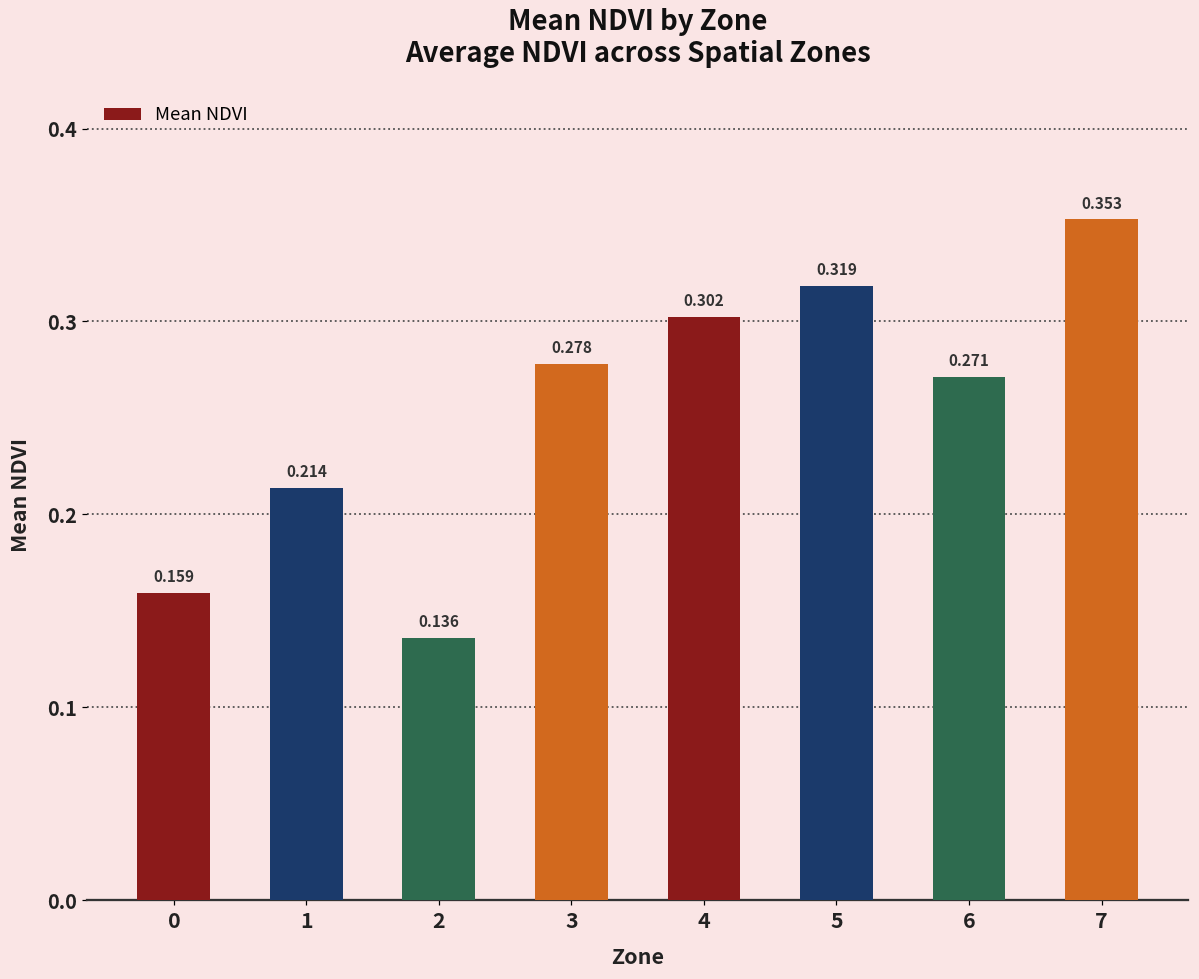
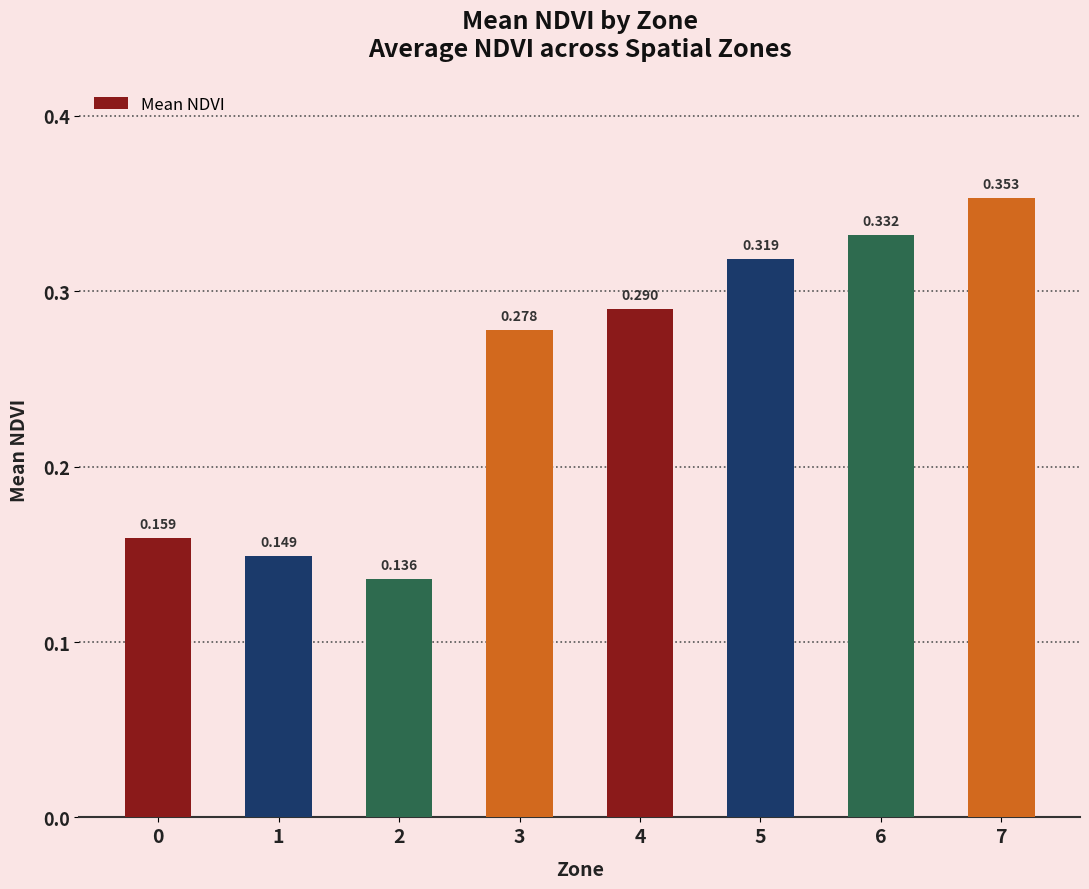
1: 0.214 -> 0.149
4: 0.302 -> 0.290
6: 0.271 -> 0.332
